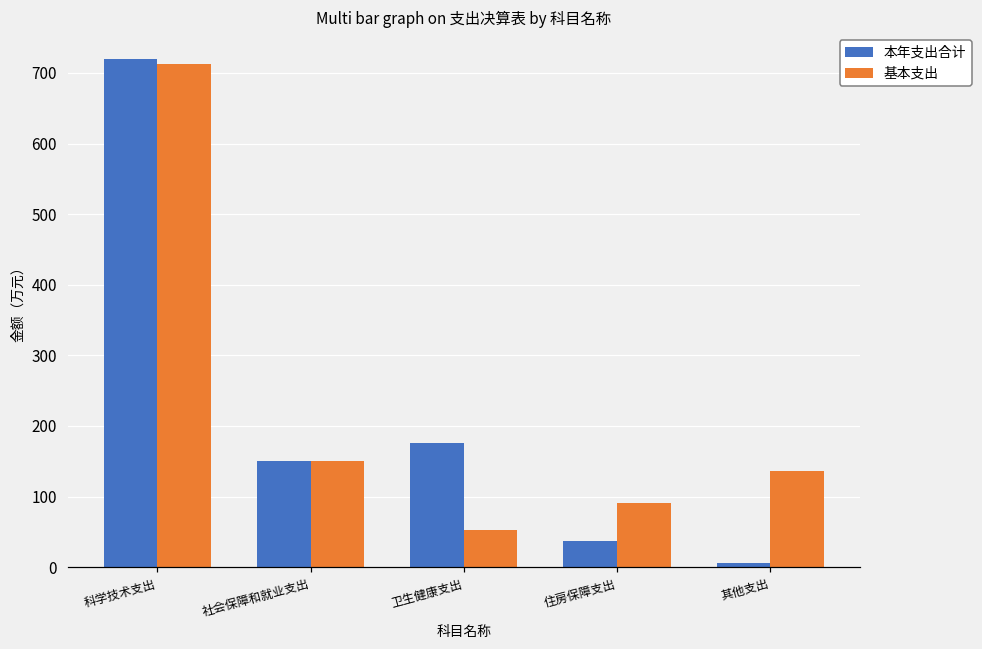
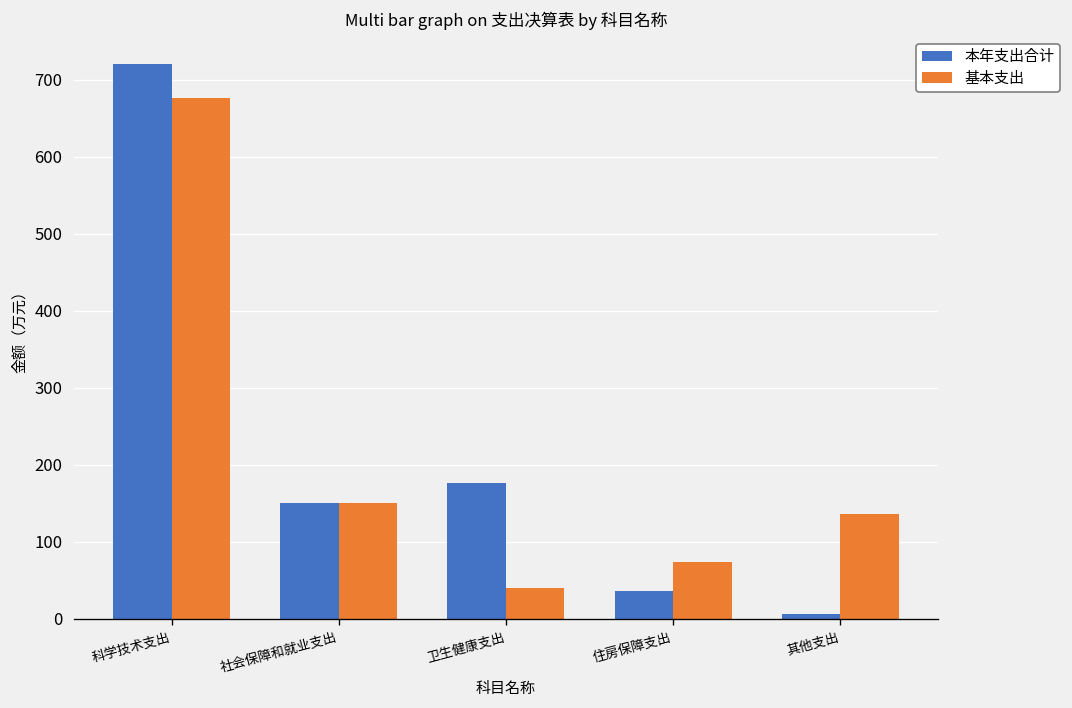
基本支出, 科学技术支出: 710 -> 680
基本支出, 卫生健康支出: 50 -> 40
基本支出, 住房保障支出: 90 -> 70
